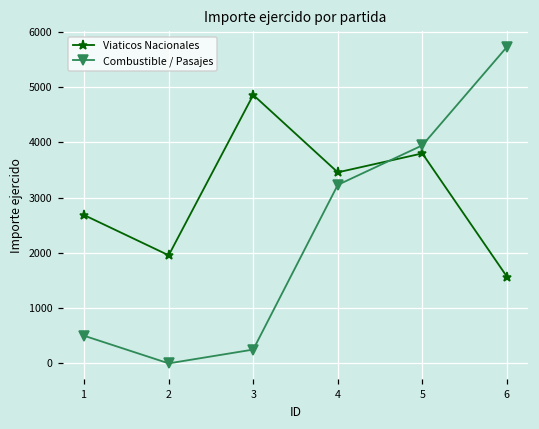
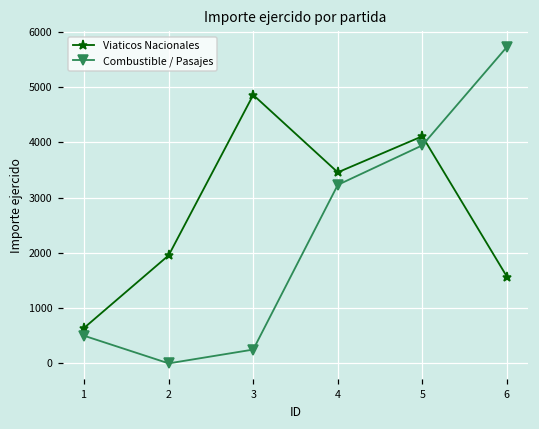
Viaticos Nacionales, 1: 2700 -> 600
Viaticos Nacionales, 5: 3800 -> 4100
